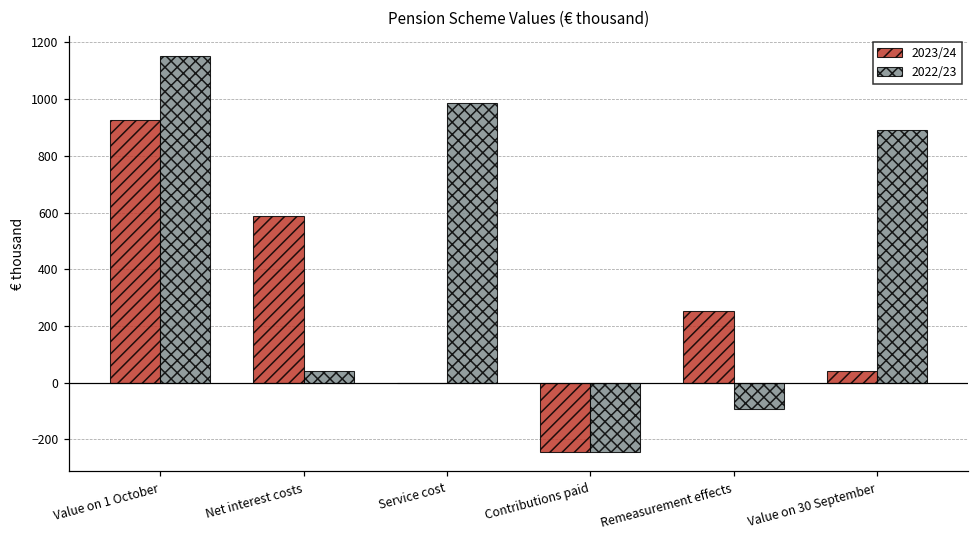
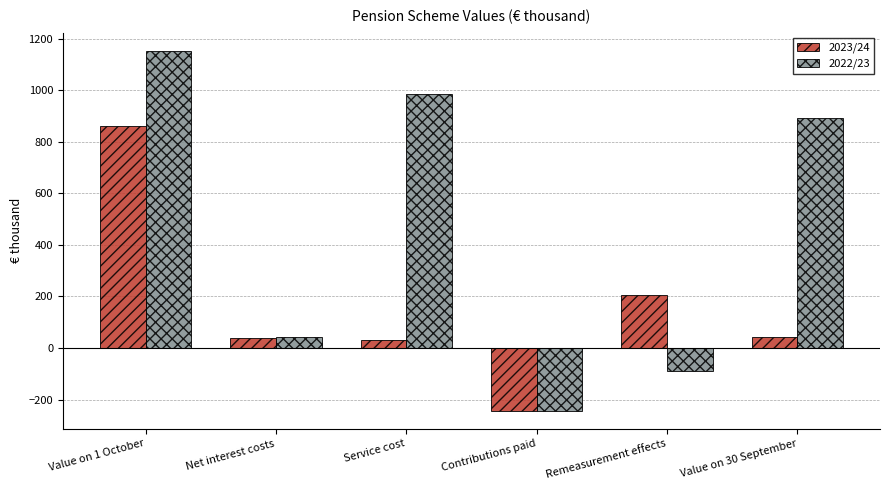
2023/24, Value on 1 October: 930 -> 860
2023/24, Net interest costs: 590 -> 40
2023/24, Service cost: 0 -> 30
2023/24, Remeasurement effects: 250 -> 210
